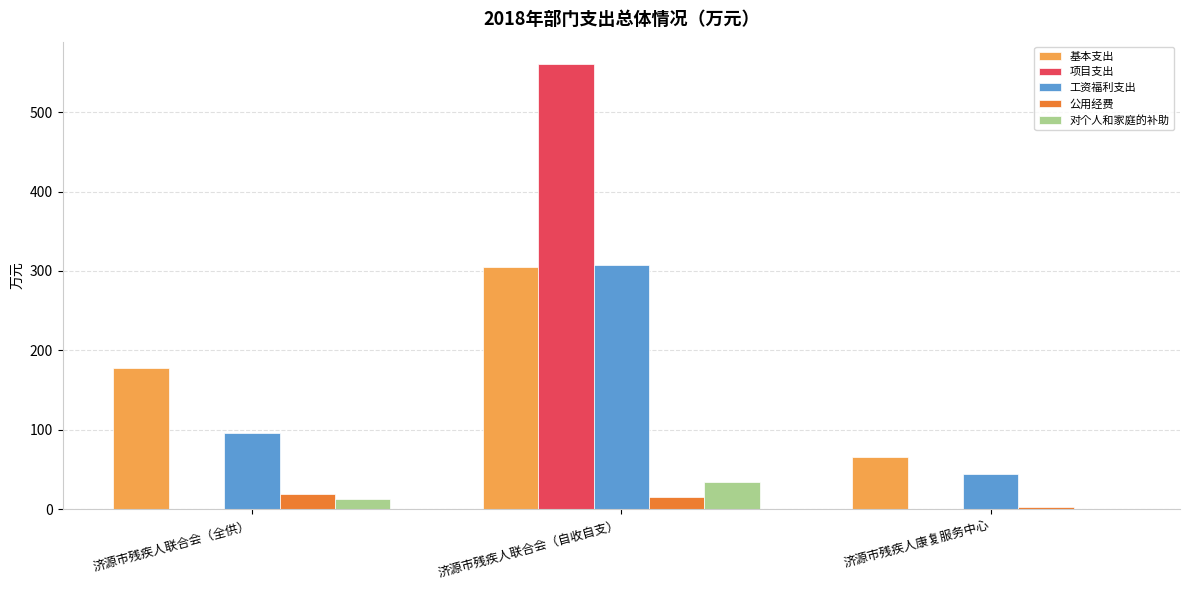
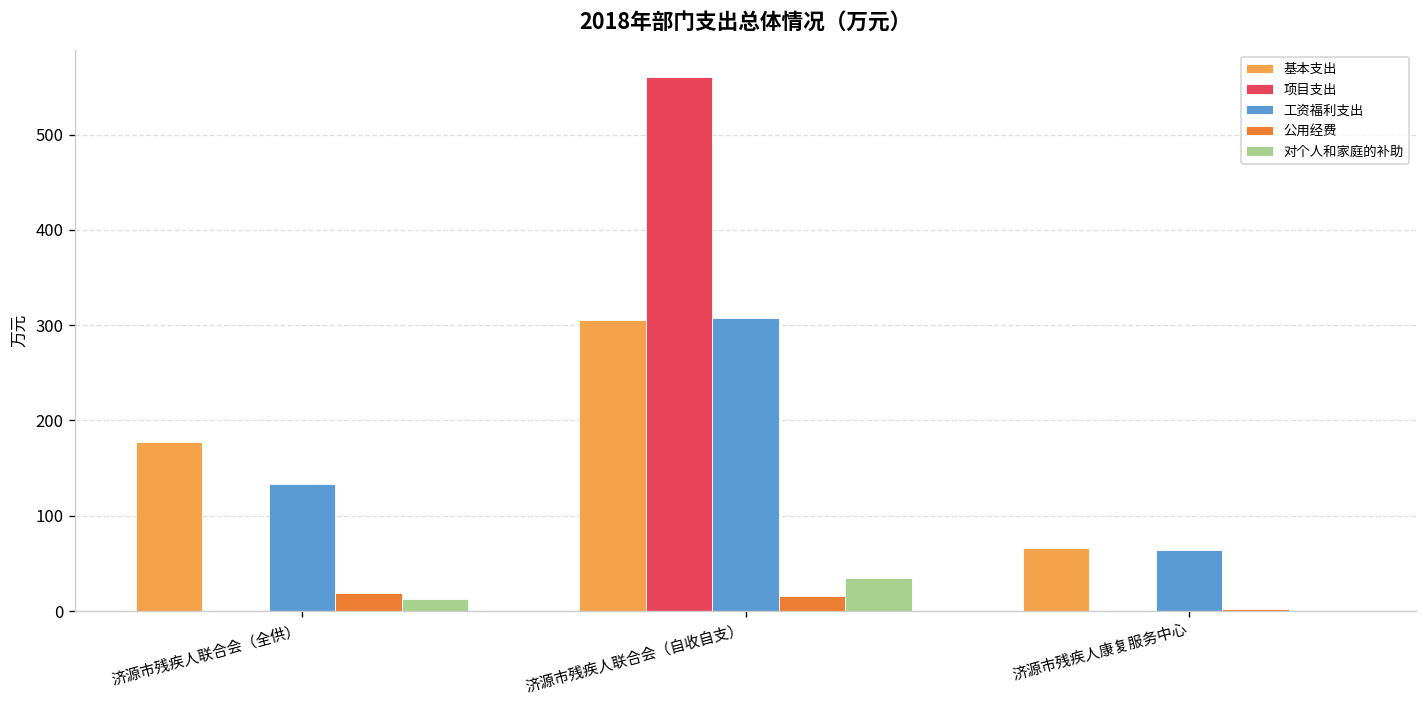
工资福利支出, 济源市残疾人联合会（全供）: 100 -> 130
工资福利支出, 济源市残疾人康复服务中心: 40 -> 60
